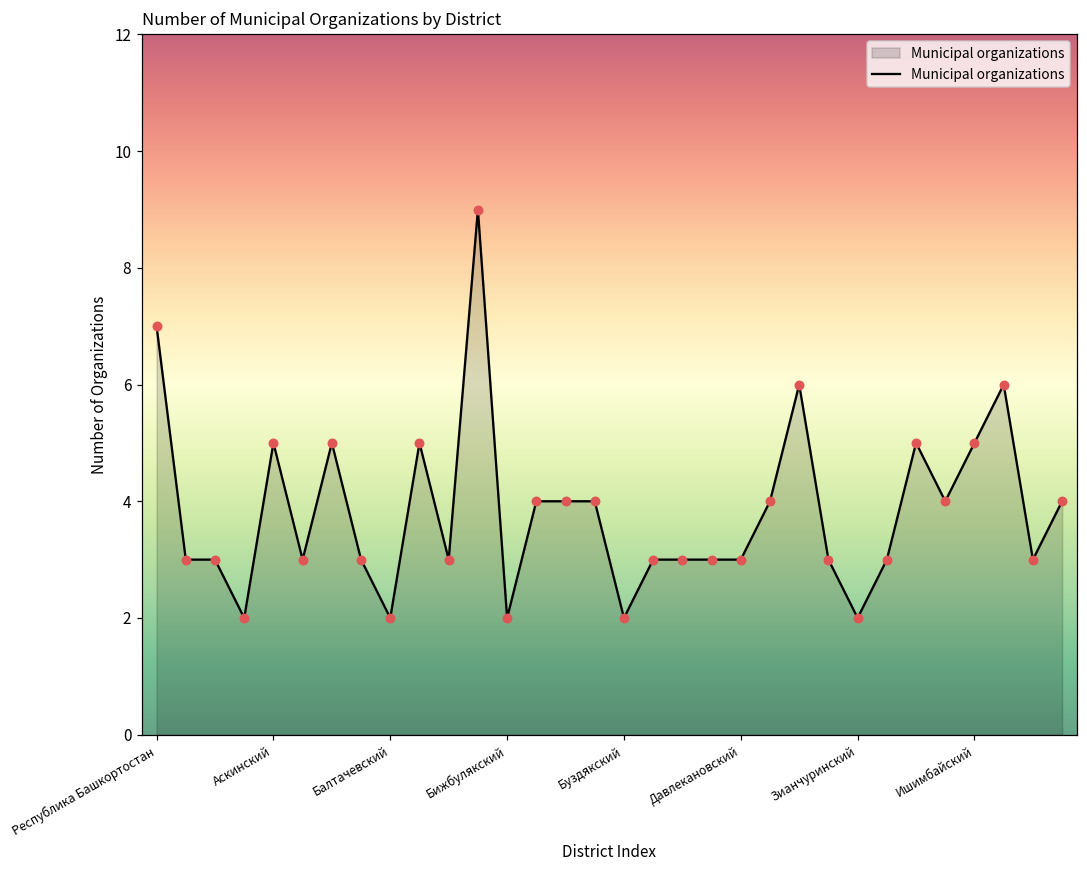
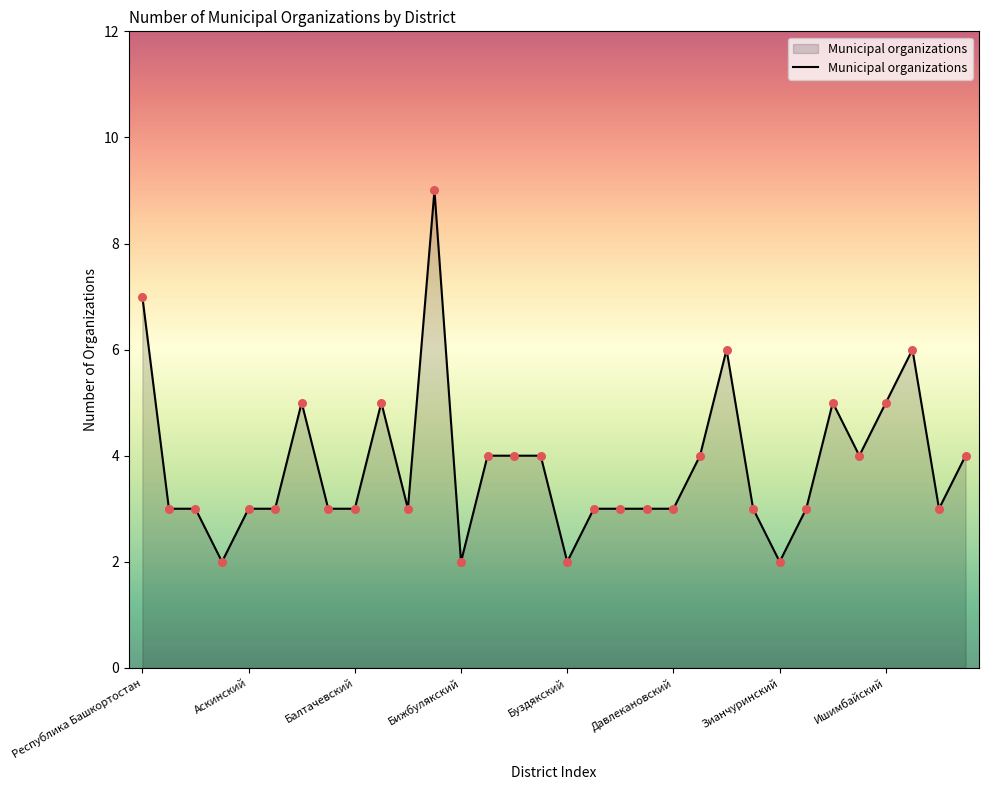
Аскинский: 5 -> 3
Балтачевский: 2 -> 3
